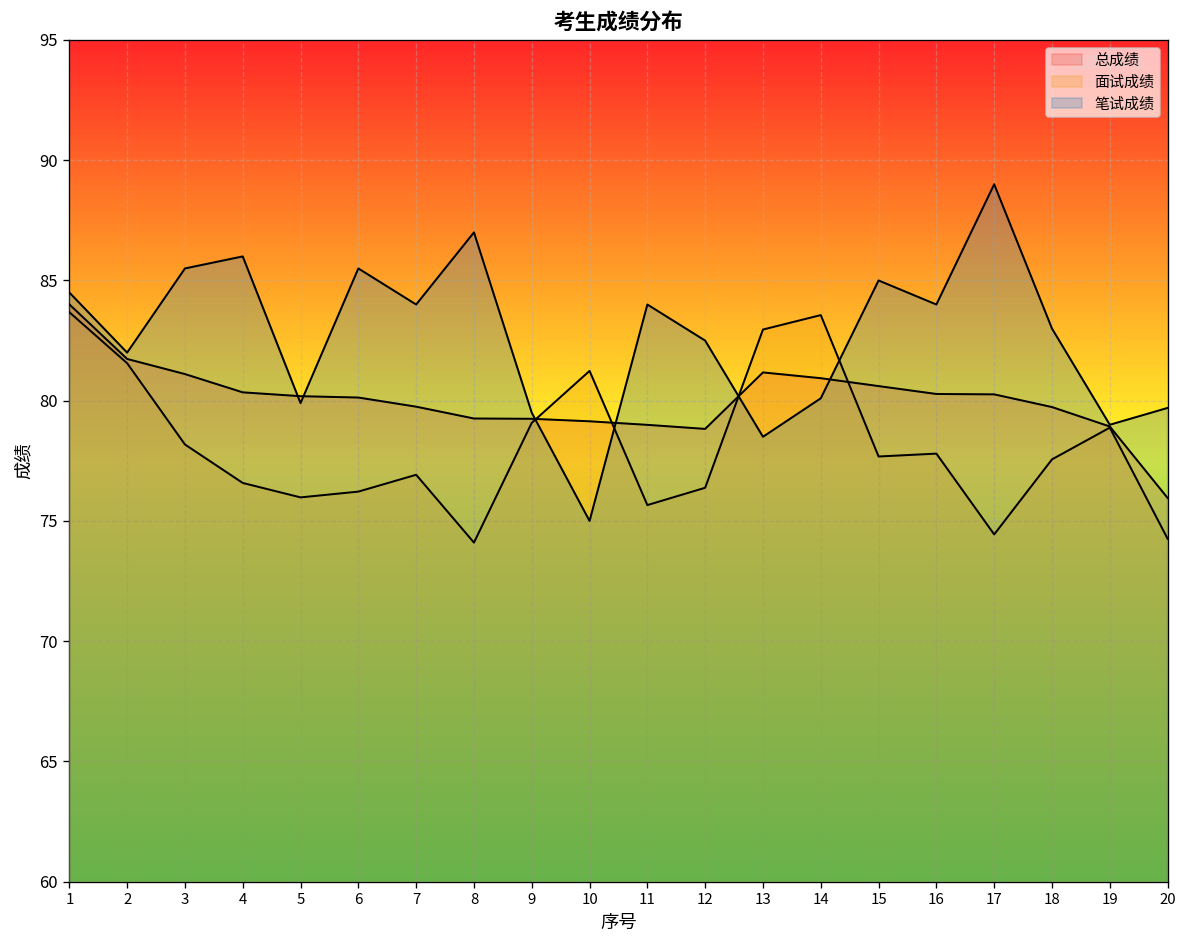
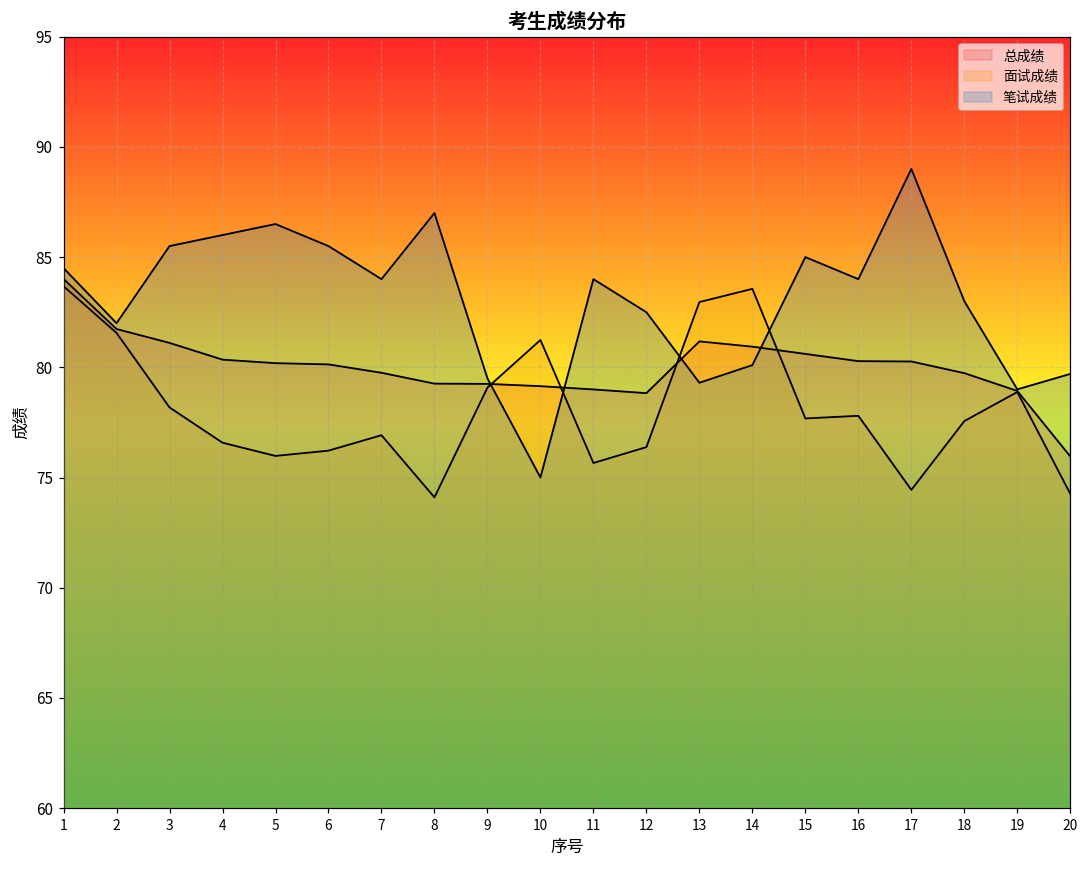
笔试成绩, 5: 79.9 -> 86.5
笔试成绩, 13: 78.5 -> 79.3
